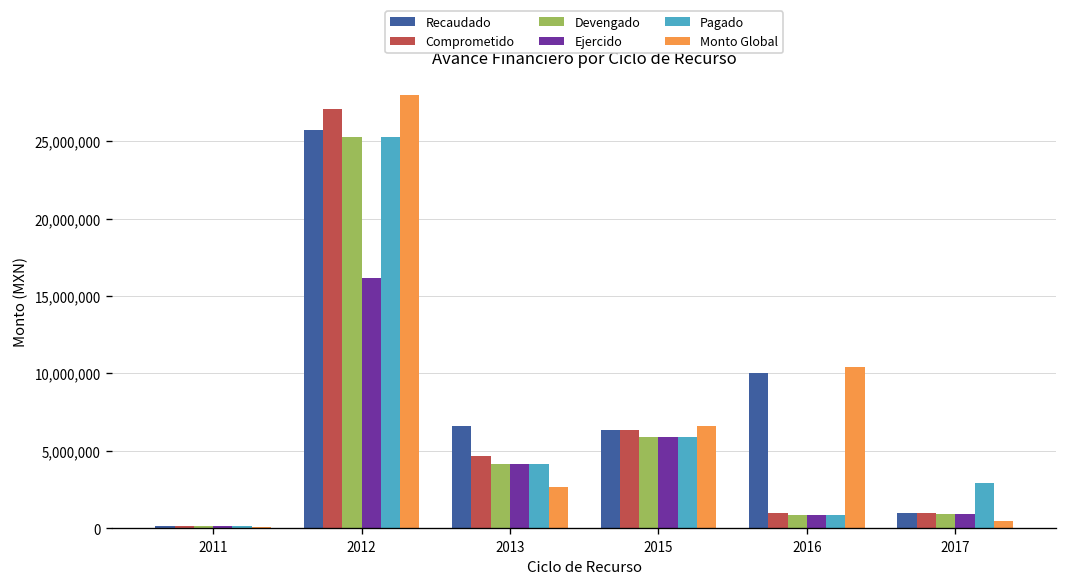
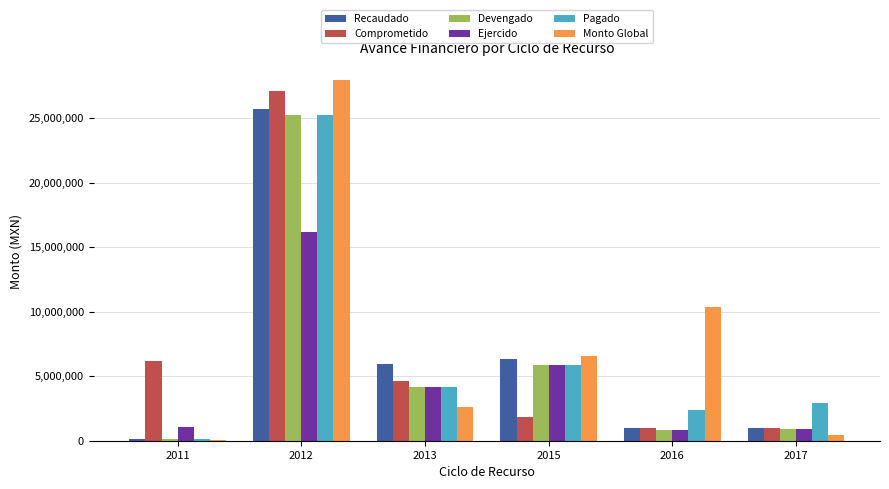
Comprometido, 2011: 100,000 -> 6,200,000
Ejercido, 2011: 100,000 -> 1,100,000
Recaudado, 2013: 6,600,000 -> 5,900,000
Comprometido, 2015: 6,300,000 -> 1,800,000
Recaudado, 2016: 10,000,000 -> 1,000,000
Pagado, 2016: 800,000 -> 2,400,000
